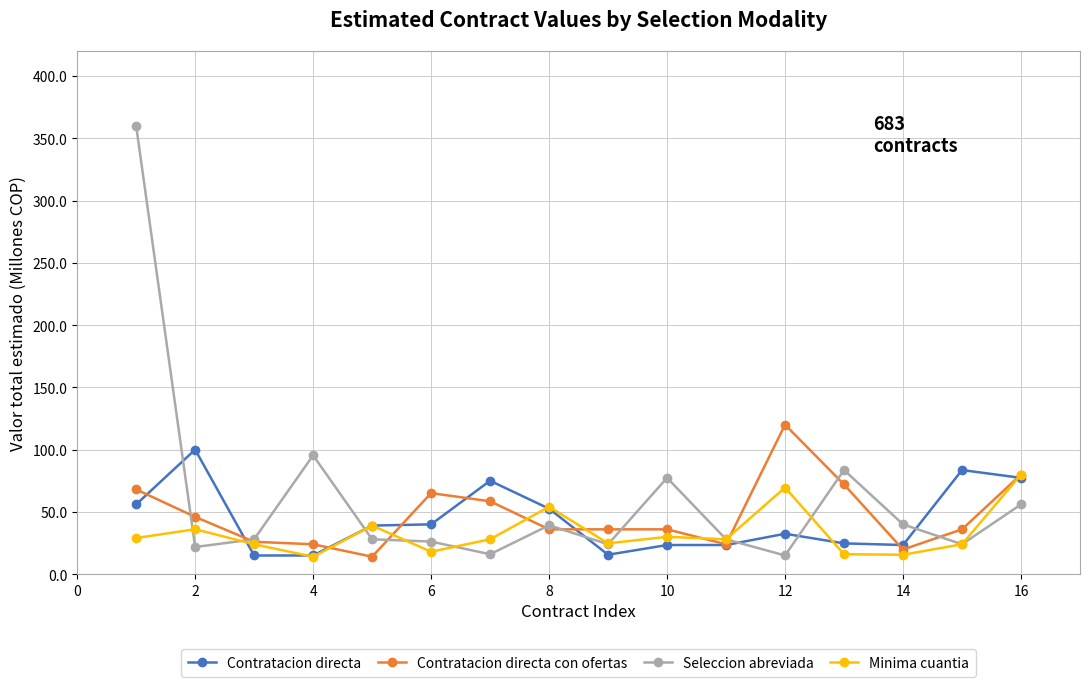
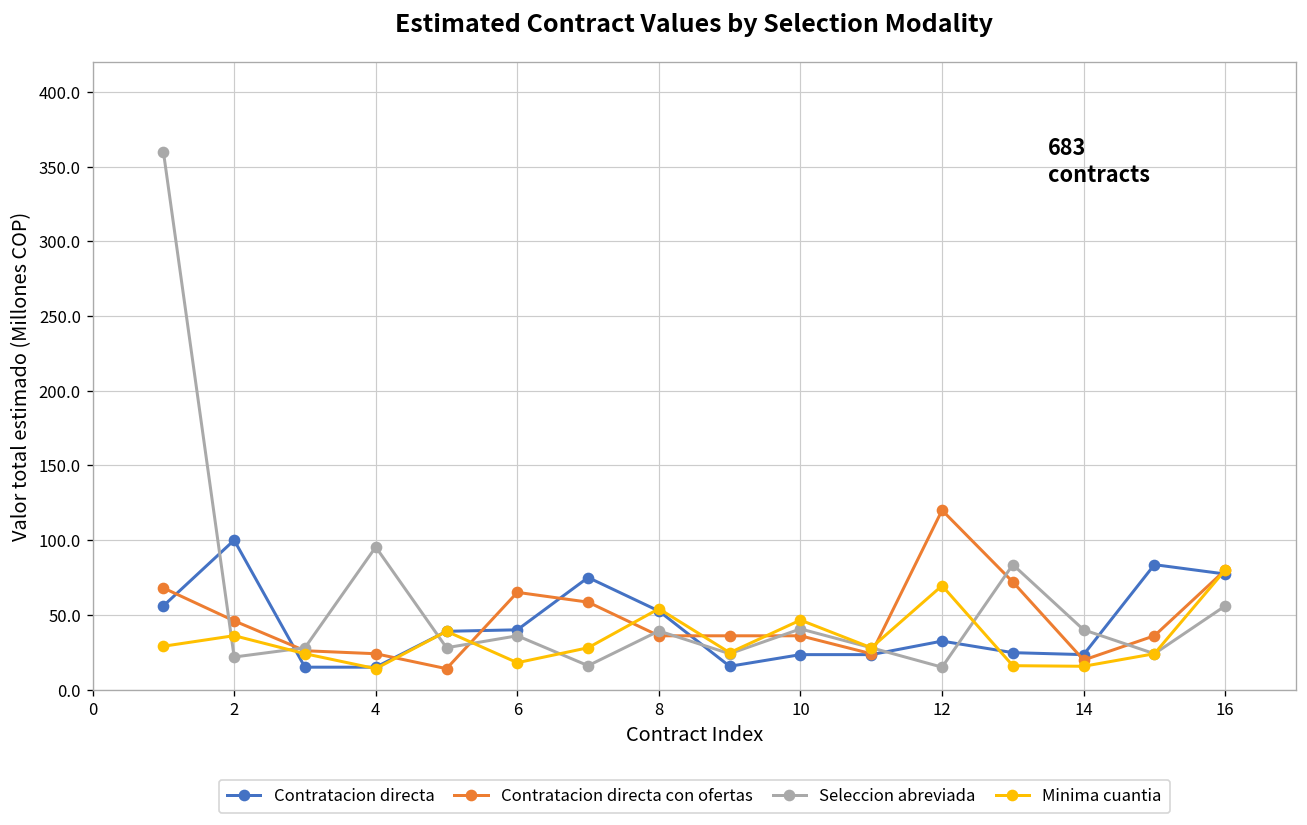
Seleccion abreviada, 6: 26 -> 36
Seleccion abreviada, 10: 77 -> 41
Minima cuantia, 10: 30 -> 47
